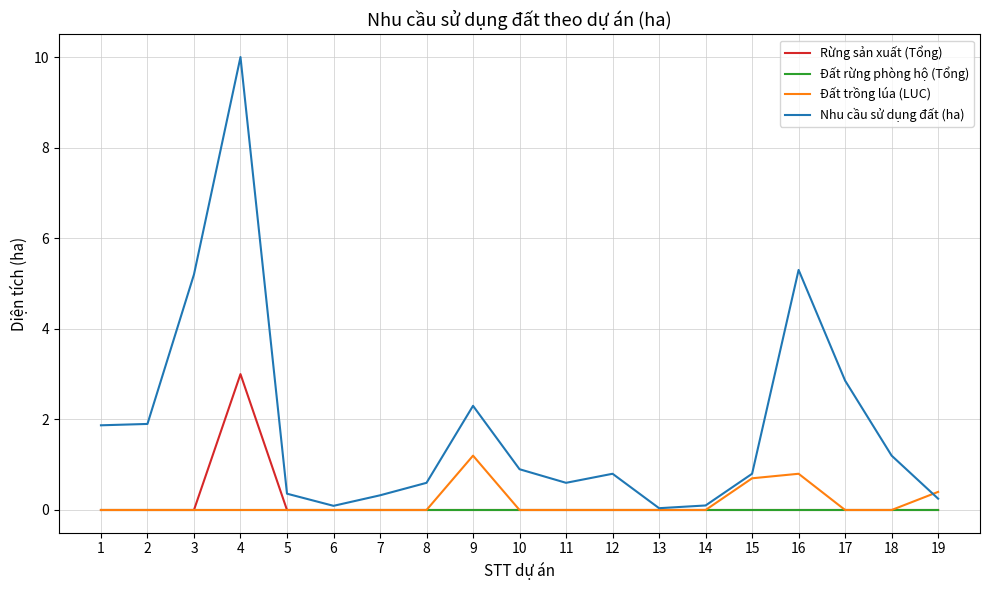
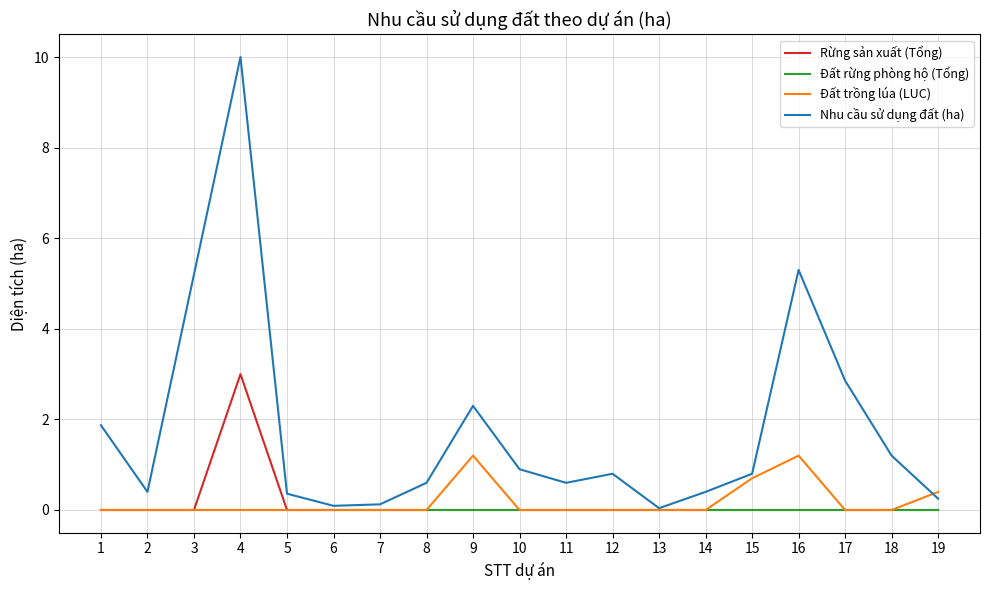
Nhu cầu sử dụng đất (ha), 2: 1.9 -> 0.4
Nhu cầu sử dụng đất (ha), 7: 0.3 -> 0.1
Nhu cầu sử dụng đất (ha), 14: 0.1 -> 0.4
Đất trồng lúa (LUC), 16: 0.8 -> 1.2
